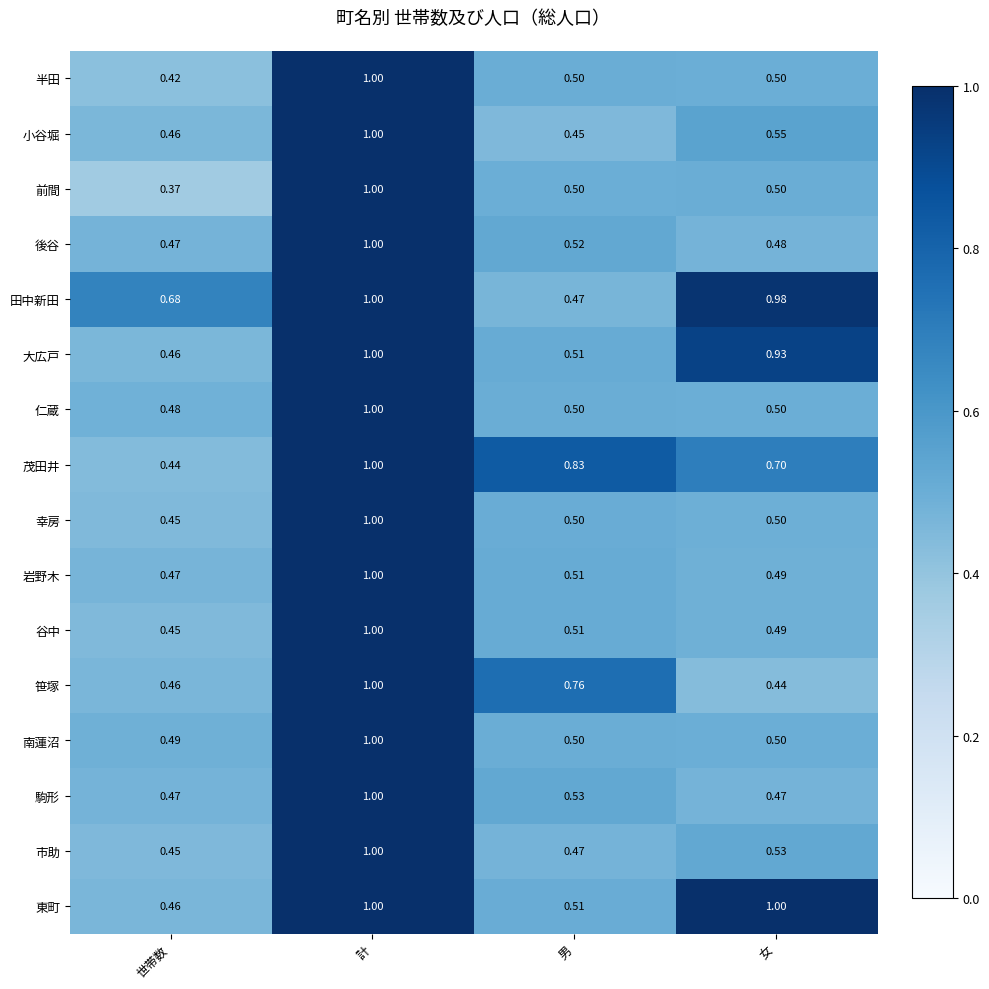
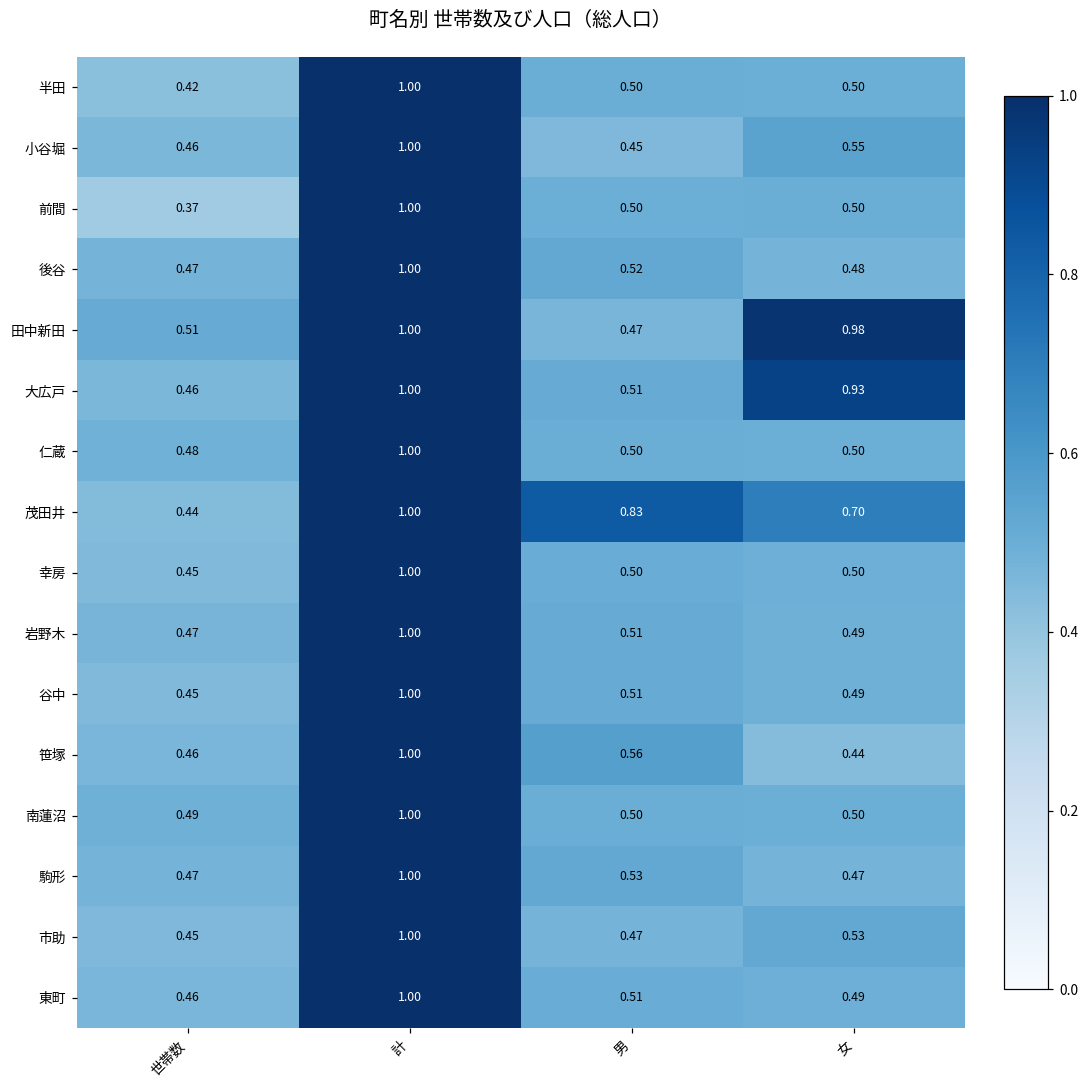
田中新田, 世帯数: 0.68 -> 0.51
笹塚, 男: 0.76 -> 0.56
東町, 女: 1.00 -> 0.49
